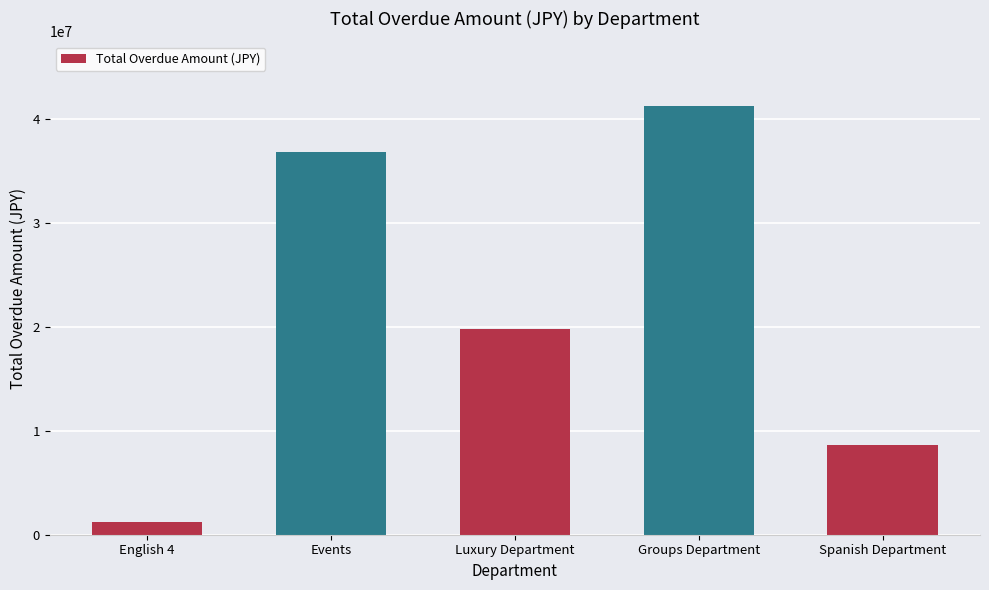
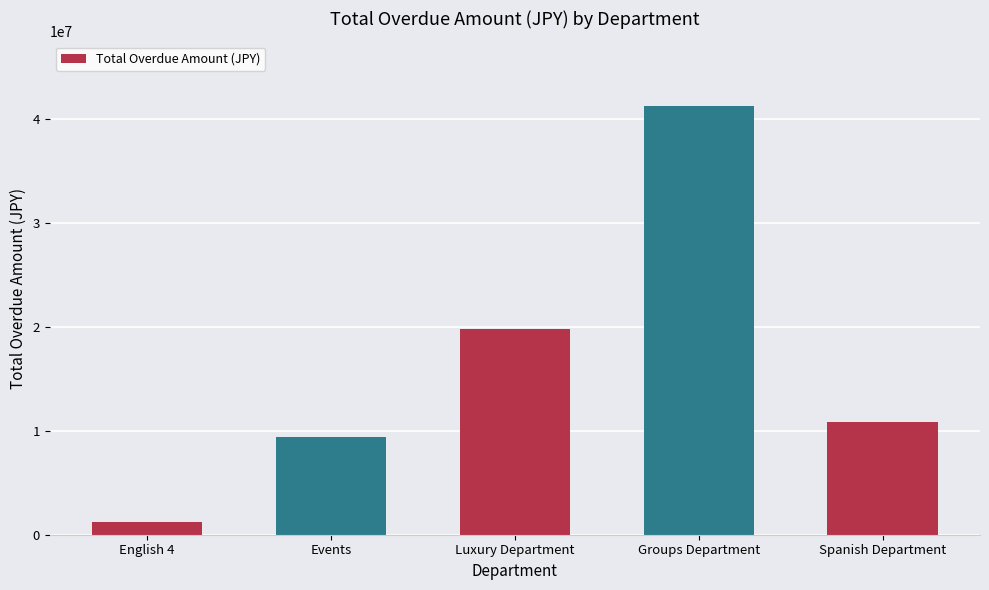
Events: 36800000 -> 9400000
Spanish Department: 8600000 -> 10900000
